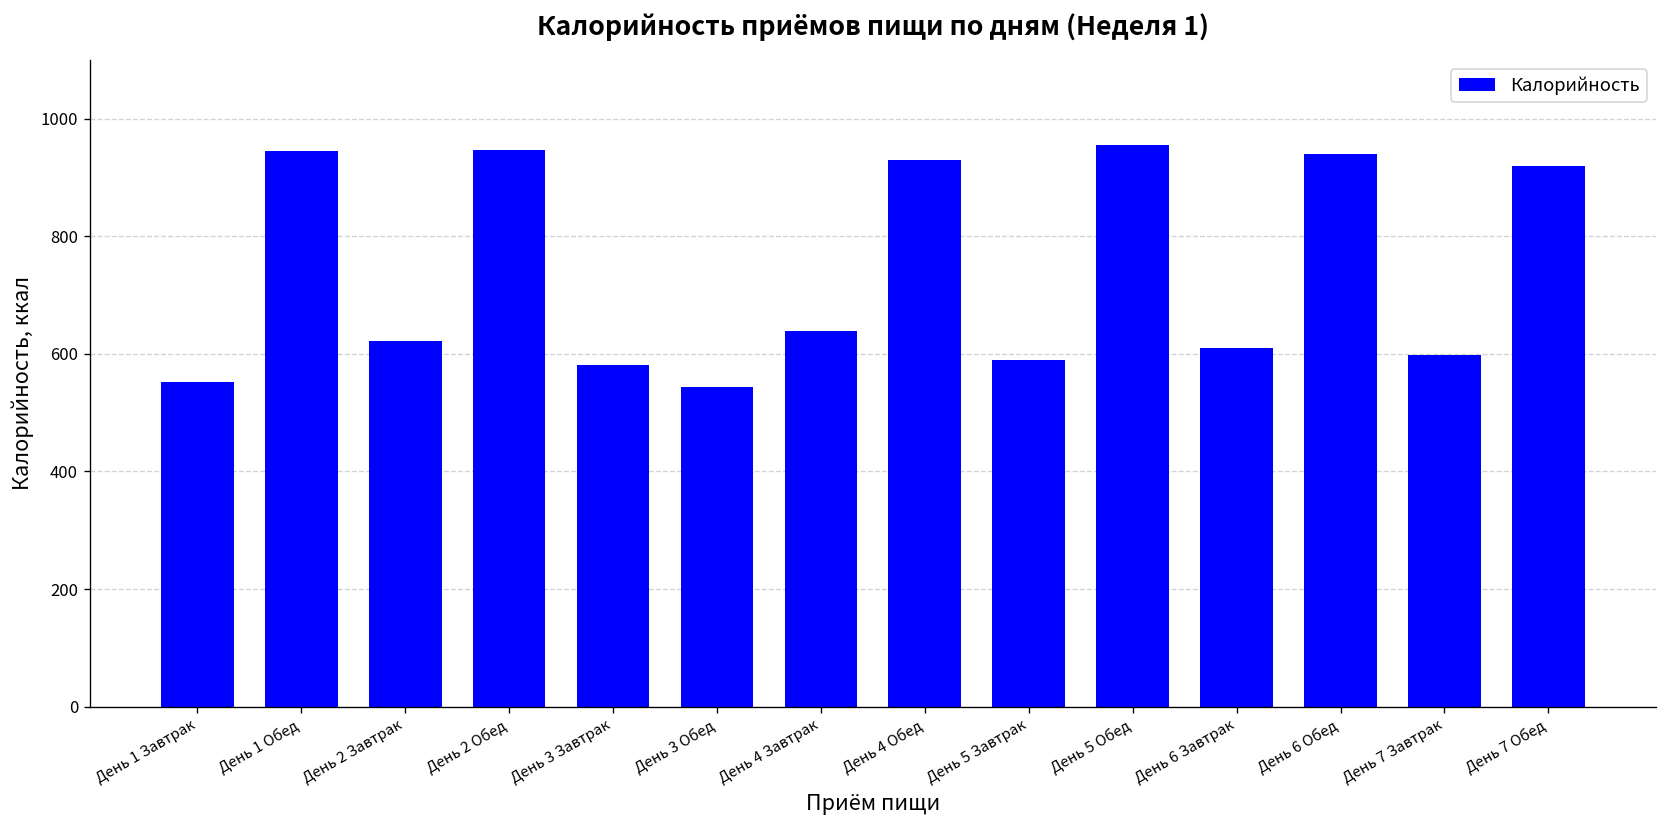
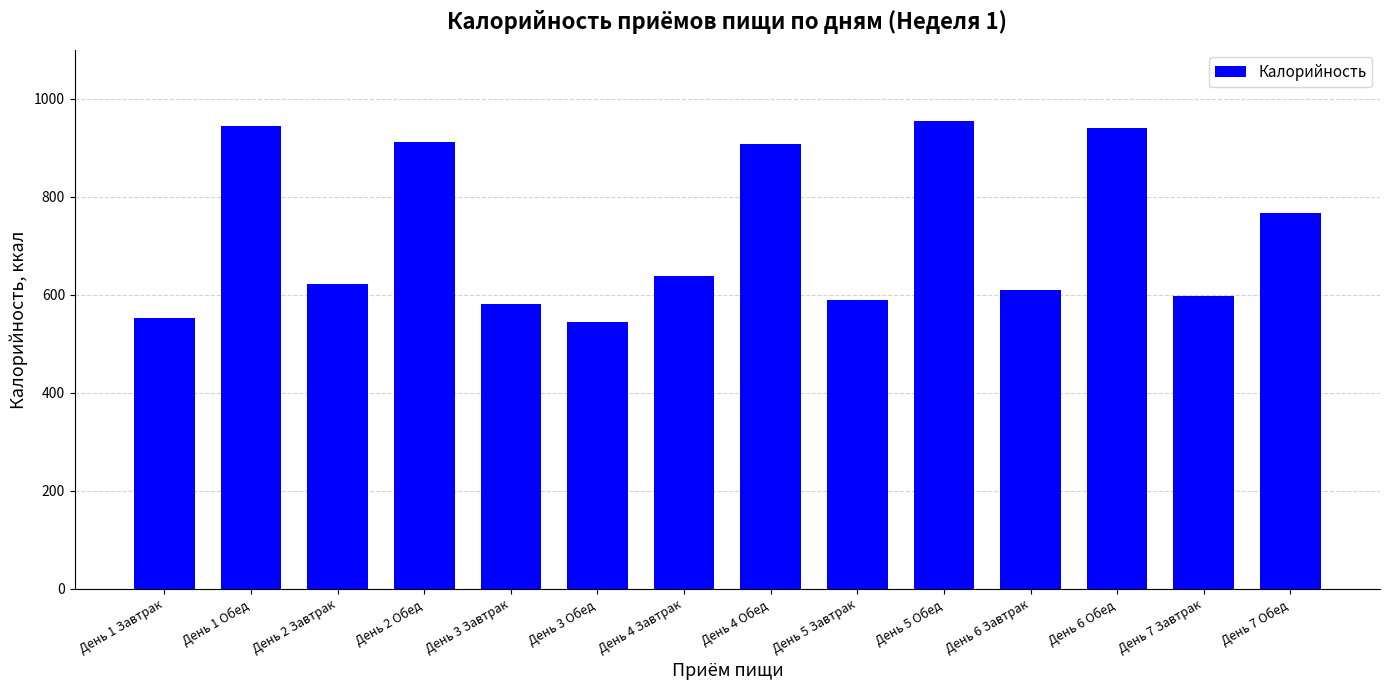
День 2 Обед: 950 -> 910
День 4 Обед: 930 -> 910
День 7 Обед: 920 -> 770
